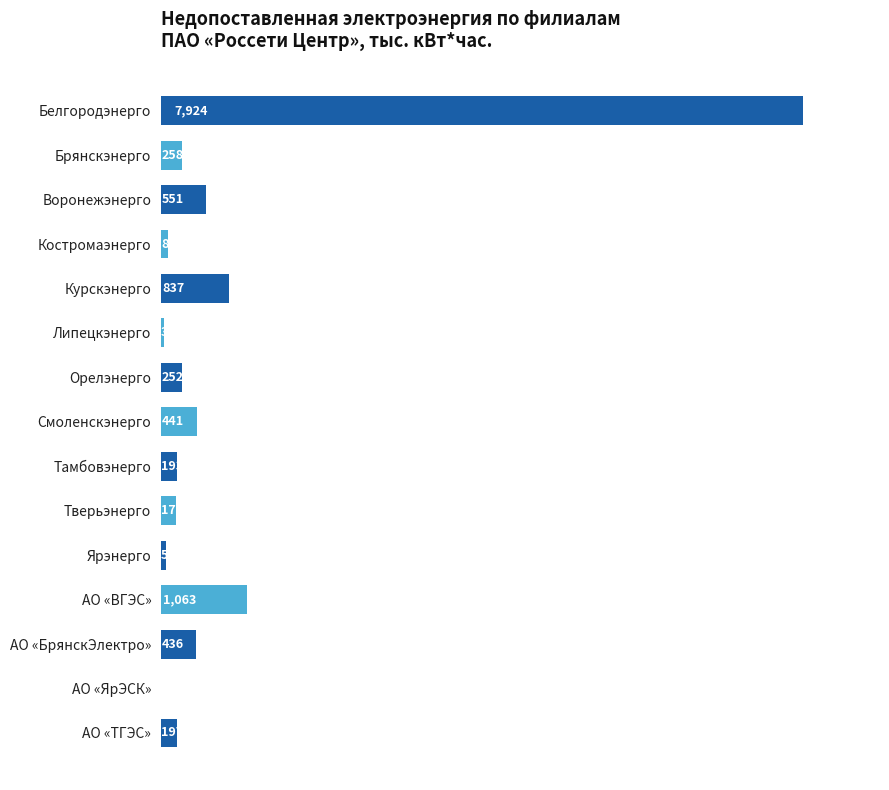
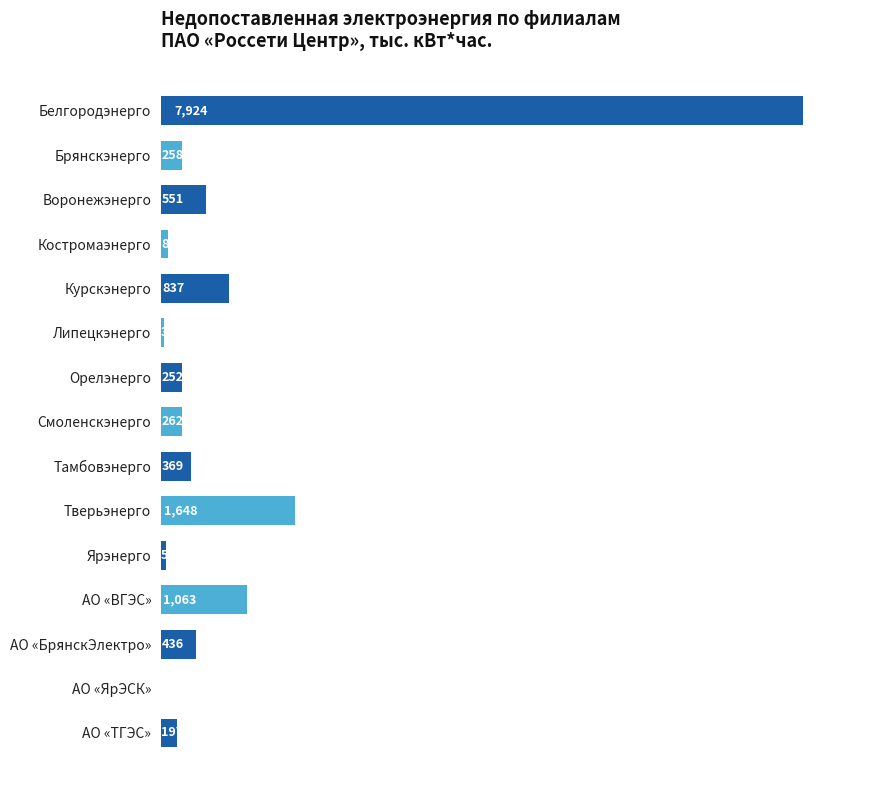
Смоленскэнерго: 441 -> 262
Тамбовэнерго: 193 -> 369
Тверьэнерго: 179 -> 1,648
